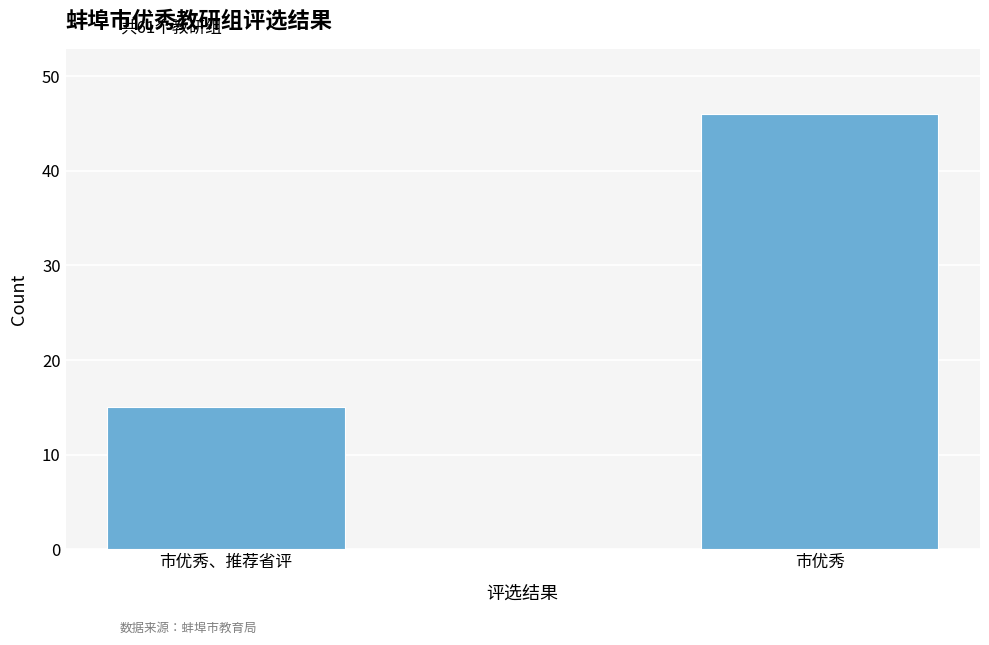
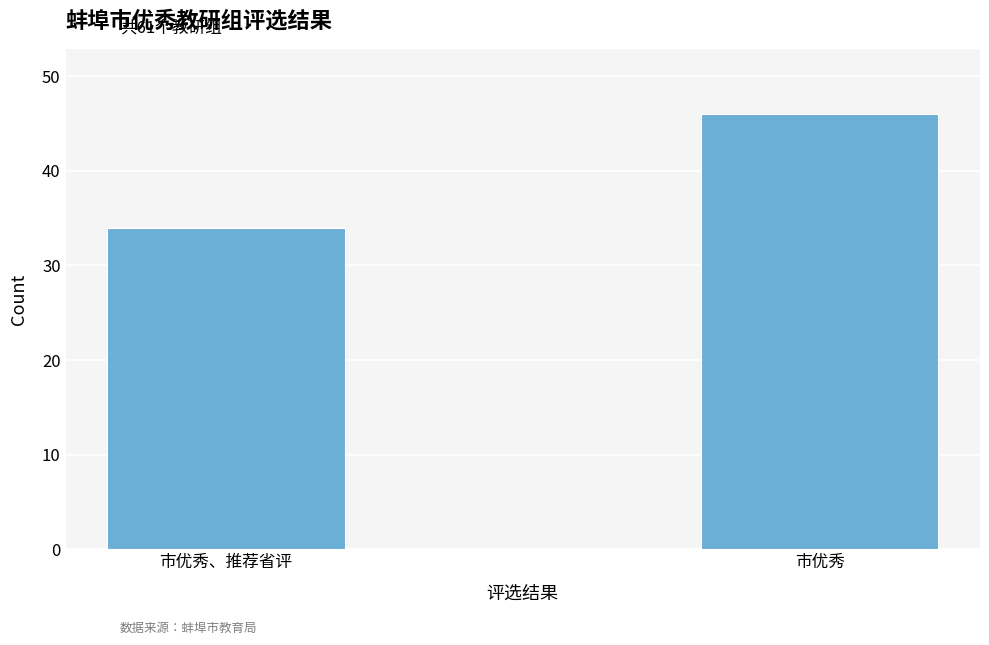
市优秀、推荐省评: 15 -> 34
